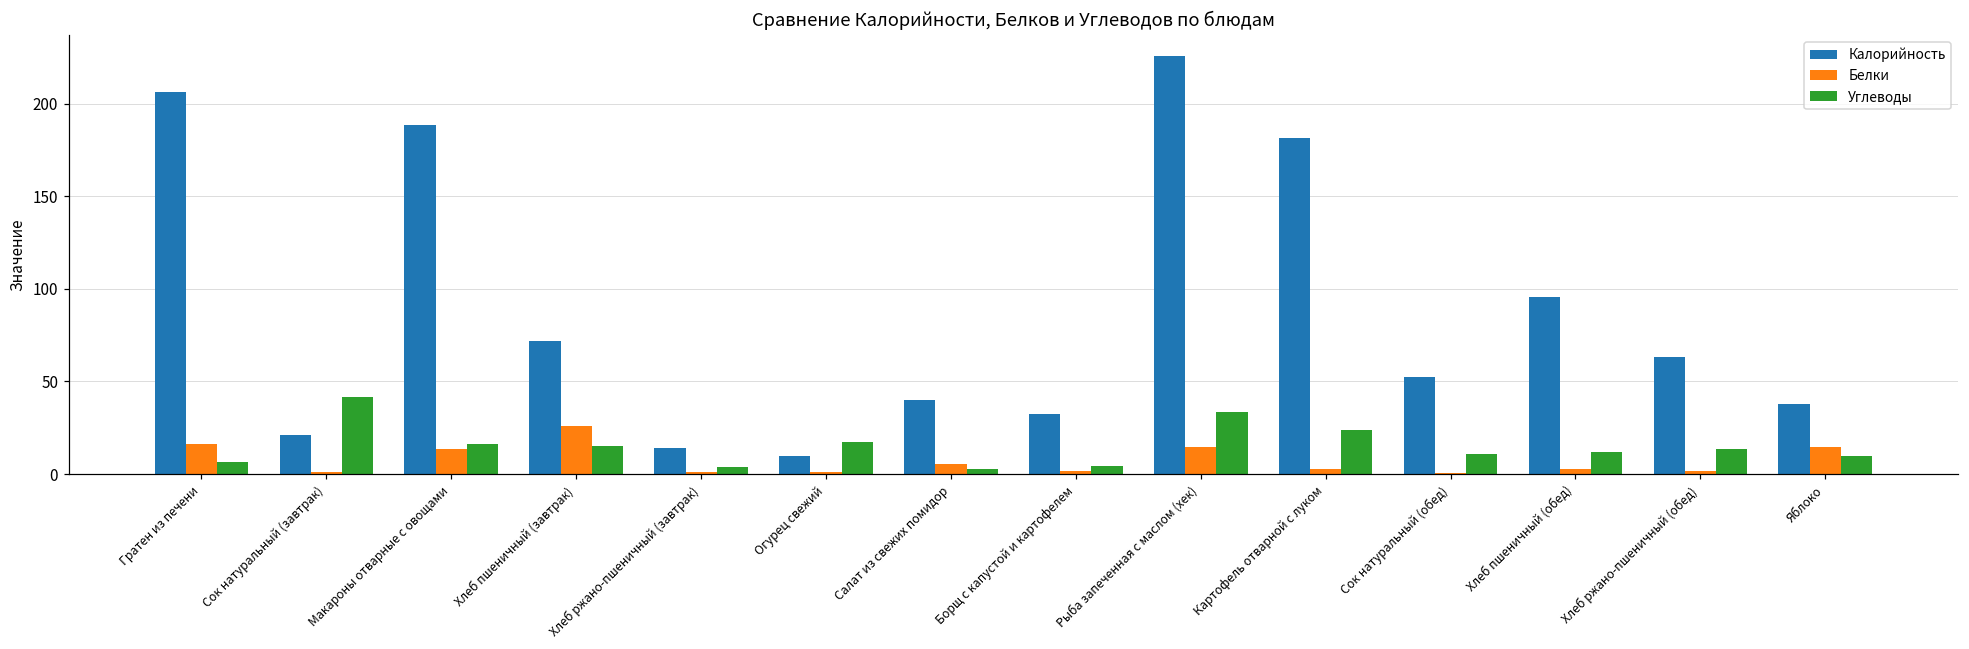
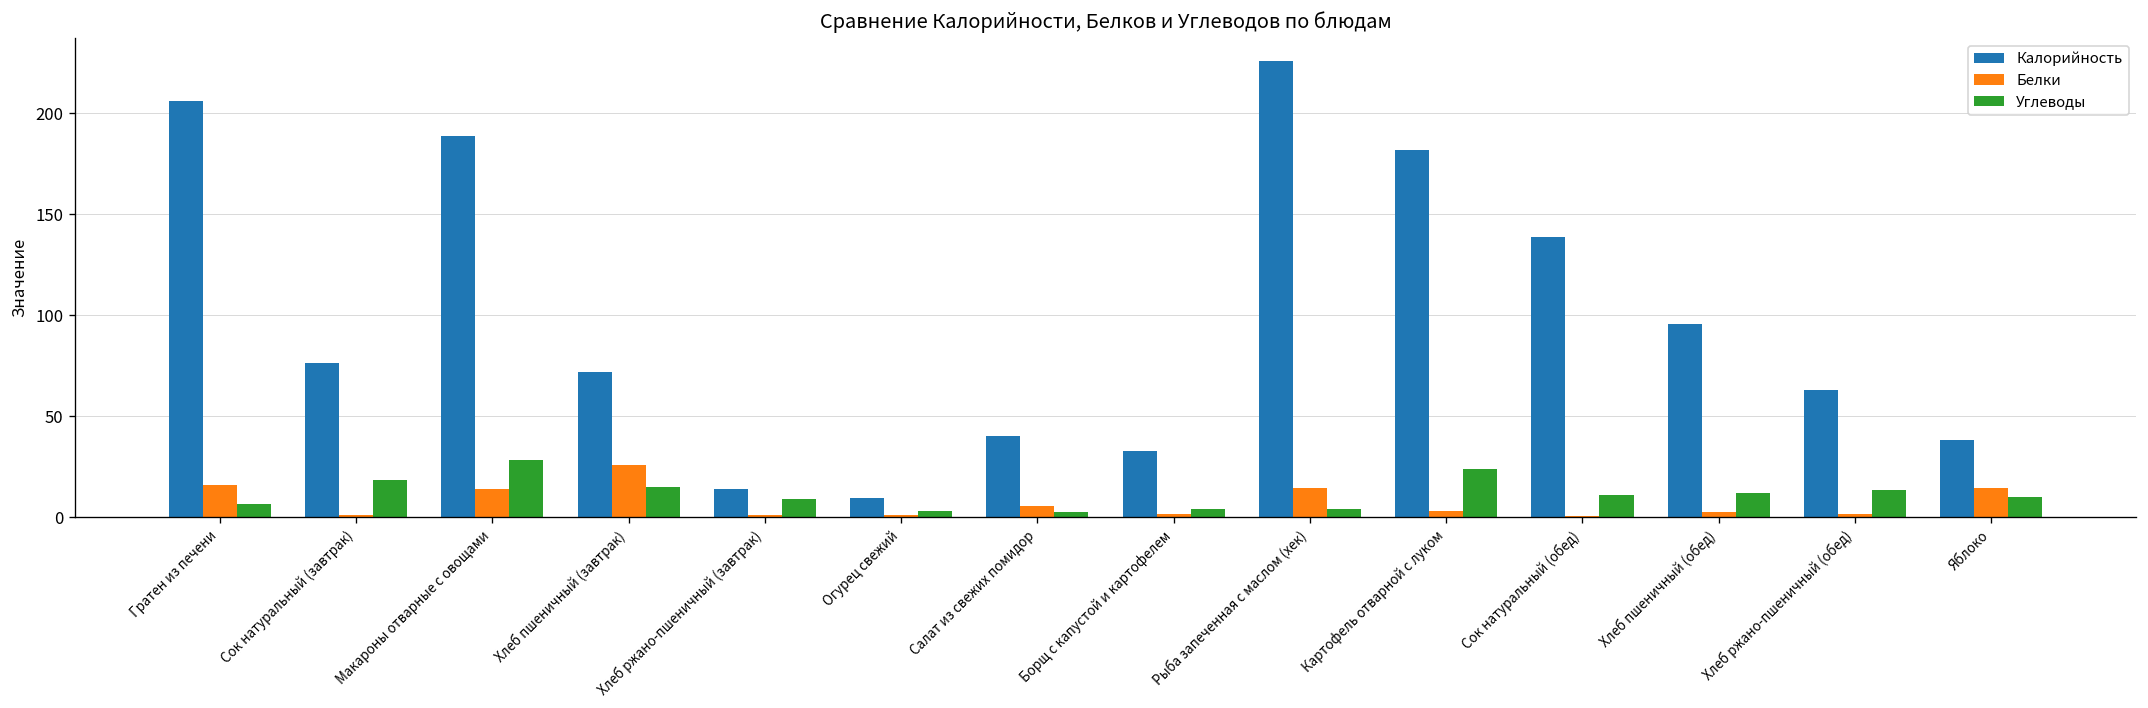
Калорийность, Сок натуральный (завтрак): 21 -> 76
Углеводы, Сок натуральный (завтрак): 42 -> 18
Углеводы, Макароны отварные с овощами: 16 -> 29
Углеводы, Хлеб ржано-пшеничный (завтрак): 4 -> 9
Углеводы, Огурец свежий: 17 -> 3
Углеводы, Рыба запеченная с маслом (хек): 34 -> 4
Калорийность, Сок натуральный (обед): 52 -> 139
